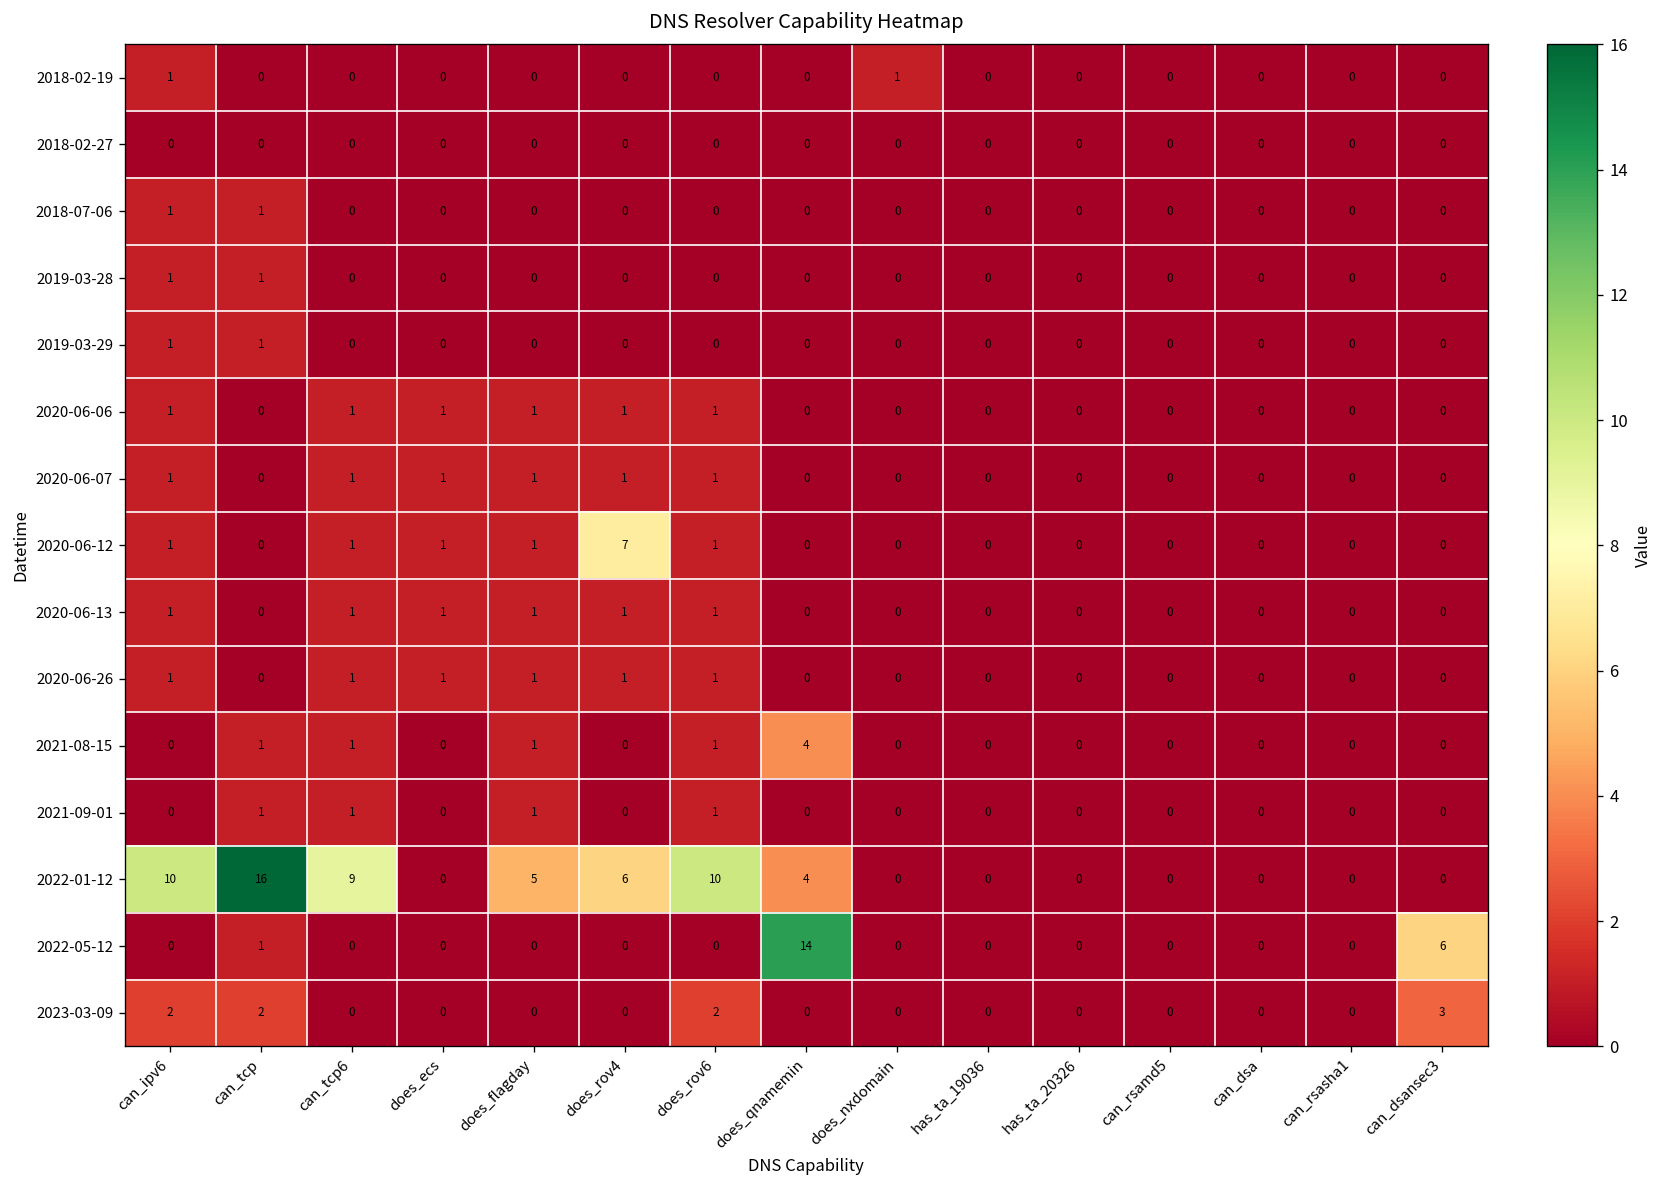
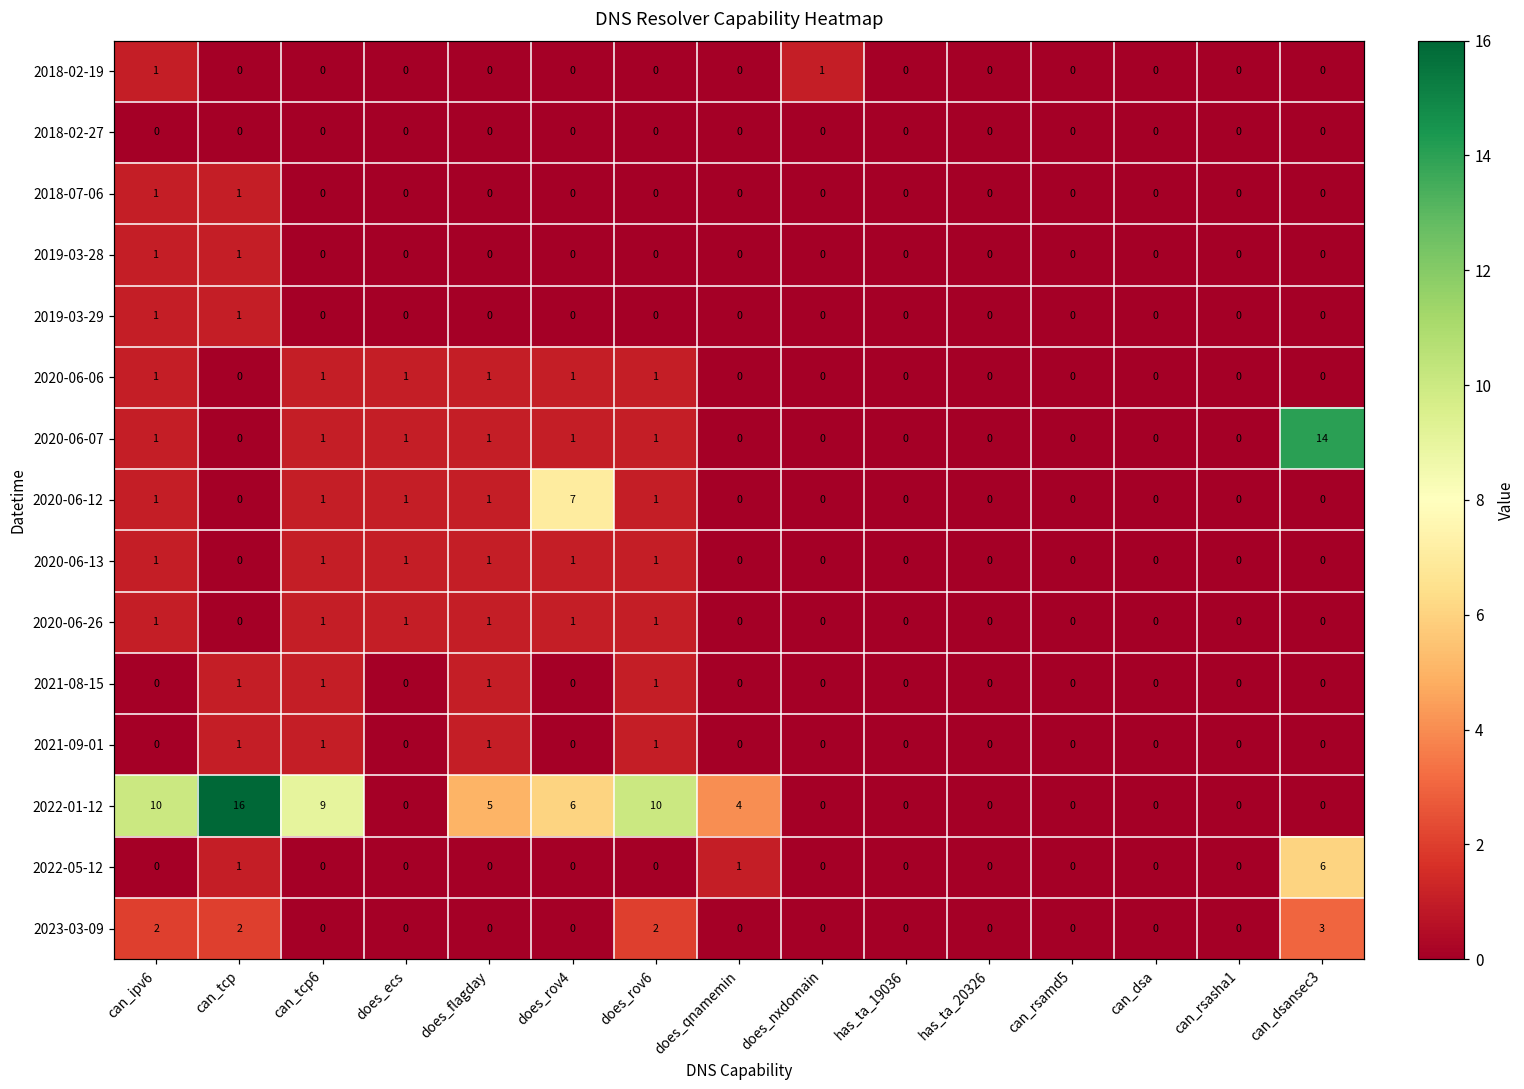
2020-06-07, can_dsansec3: 0 -> 14
2021-08-15, does_qnamemin: 4 -> 0
2022-05-12, does_qnamemin: 14 -> 1
